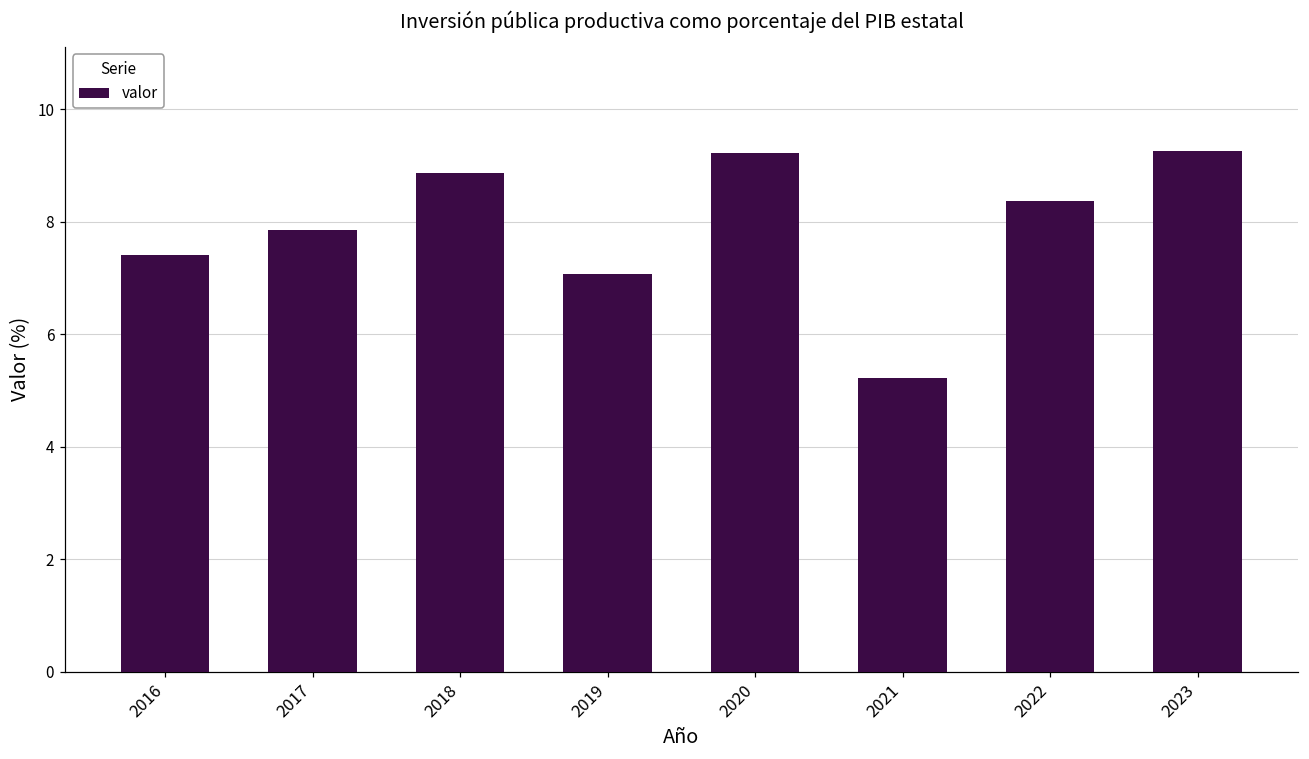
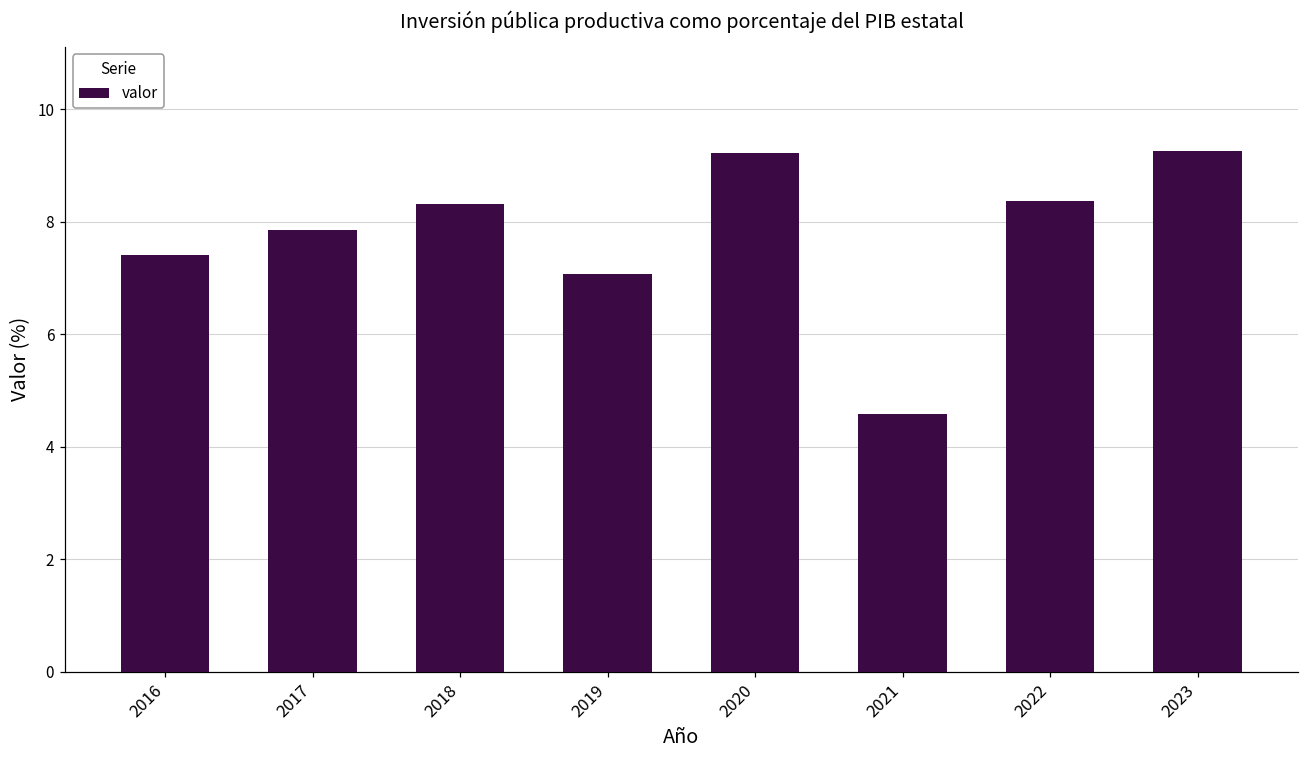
2018: 8.9 -> 8.3
2021: 5.2 -> 4.6
